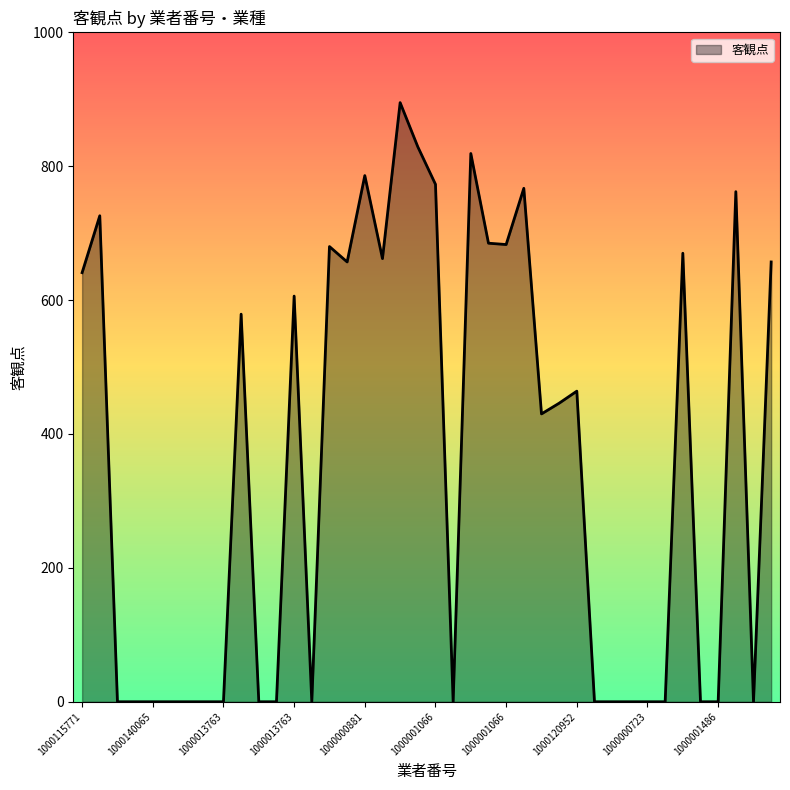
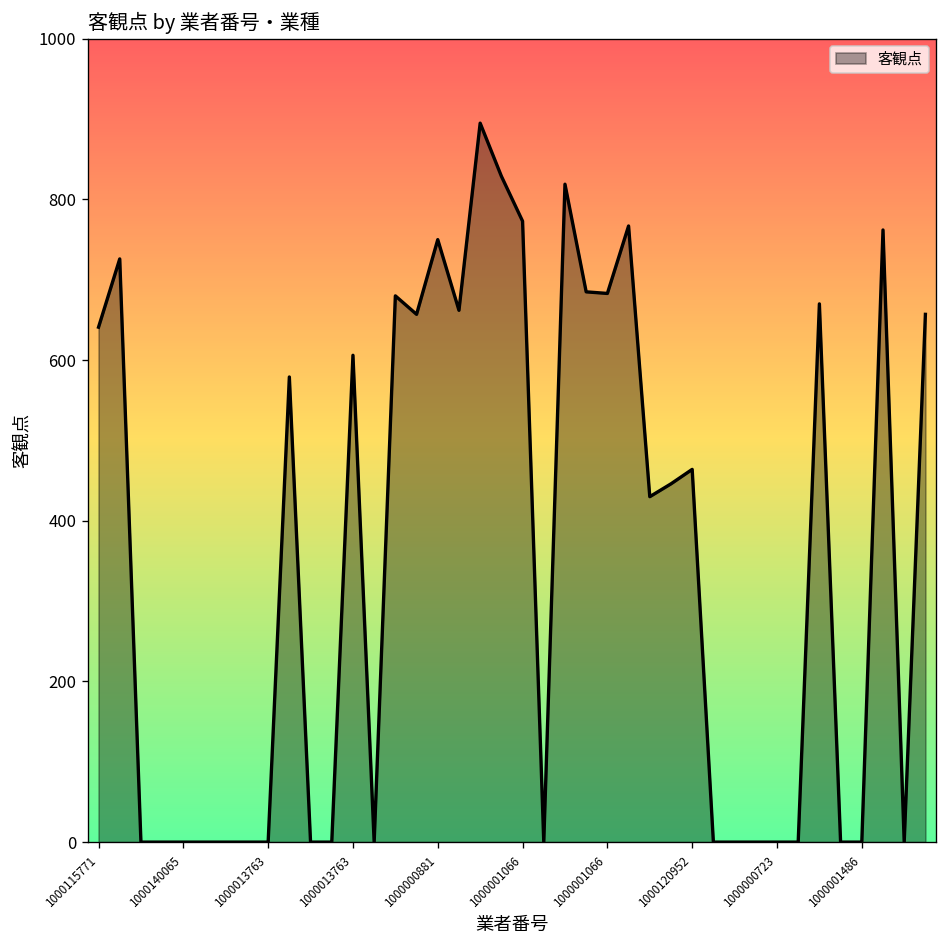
1000000881: 790 -> 750
